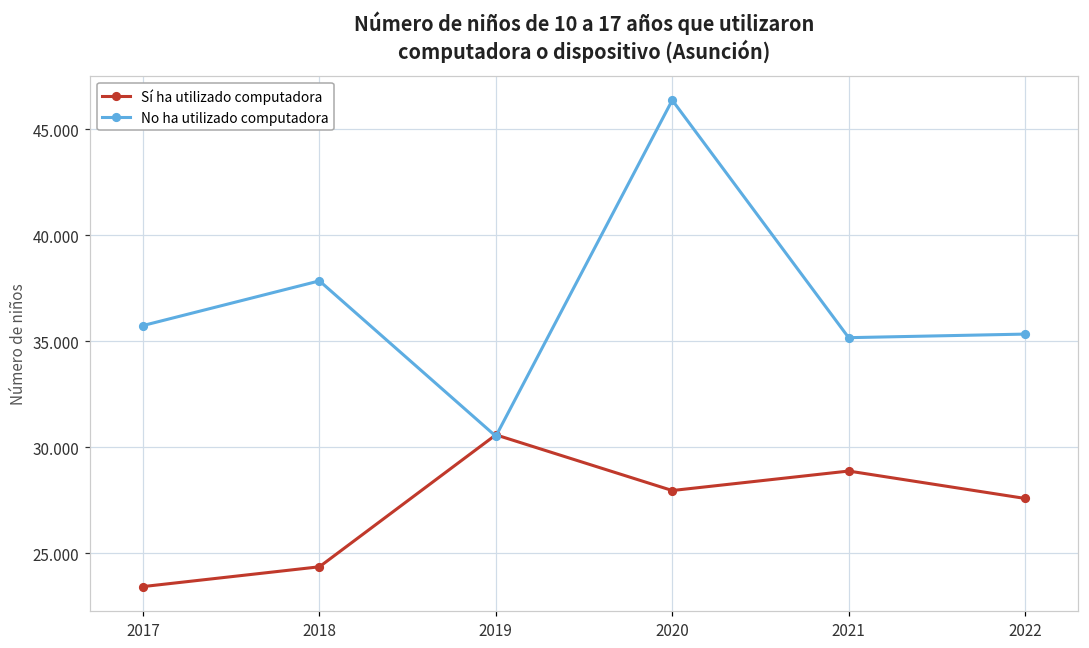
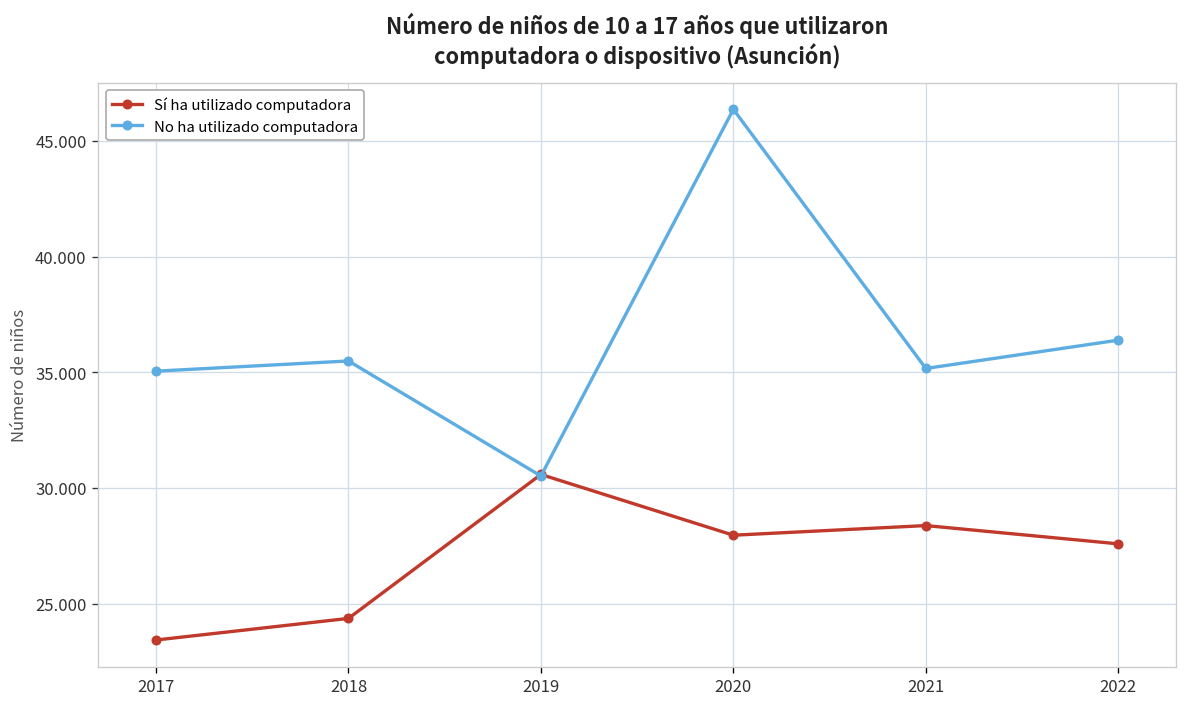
No ha utilizado computadora, 2017: 35.7 -> 35.0
No ha utilizado computadora, 2018: 37.8 -> 35.5
Sí ha utilizado computadora, 2021: 28.9 -> 28.4
No ha utilizado computadora, 2022: 35.3 -> 36.4
